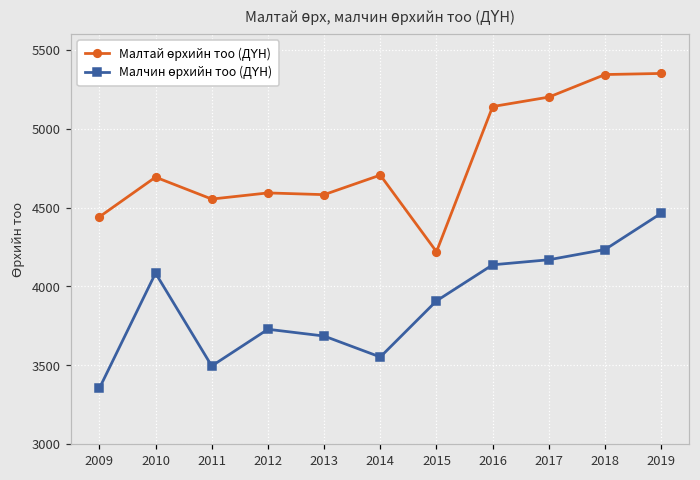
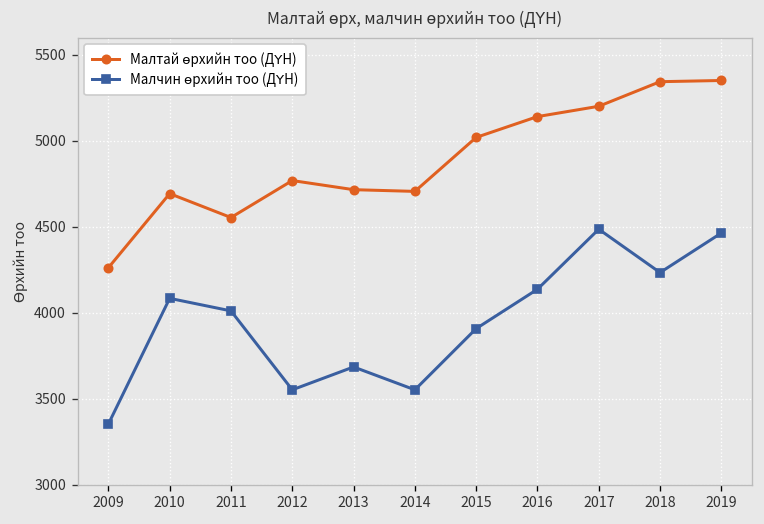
Малтай өрхийн тоо (ДҮН), 2009: 4440 -> 4260
Малчин өрхийн тоо (ДҮН), 2011: 3500 -> 4010
Малтай өрхийн тоо (ДҮН), 2012: 4590 -> 4770
Малчин өрхийн тоо (ДҮН), 2012: 3730 -> 3550
Малтай өрхийн тоо (ДҮН), 2013: 4580 -> 4720
Малтай өрхийн тоо (ДҮН), 2015: 4220 -> 5020
Малчин өрхийн тоо (ДҮН), 2017: 4170 -> 4490
